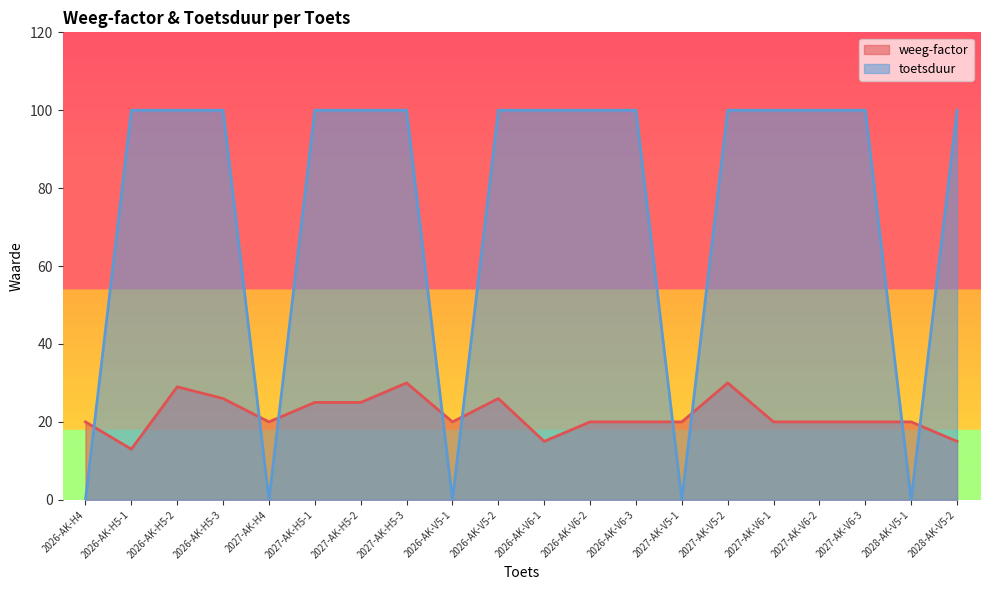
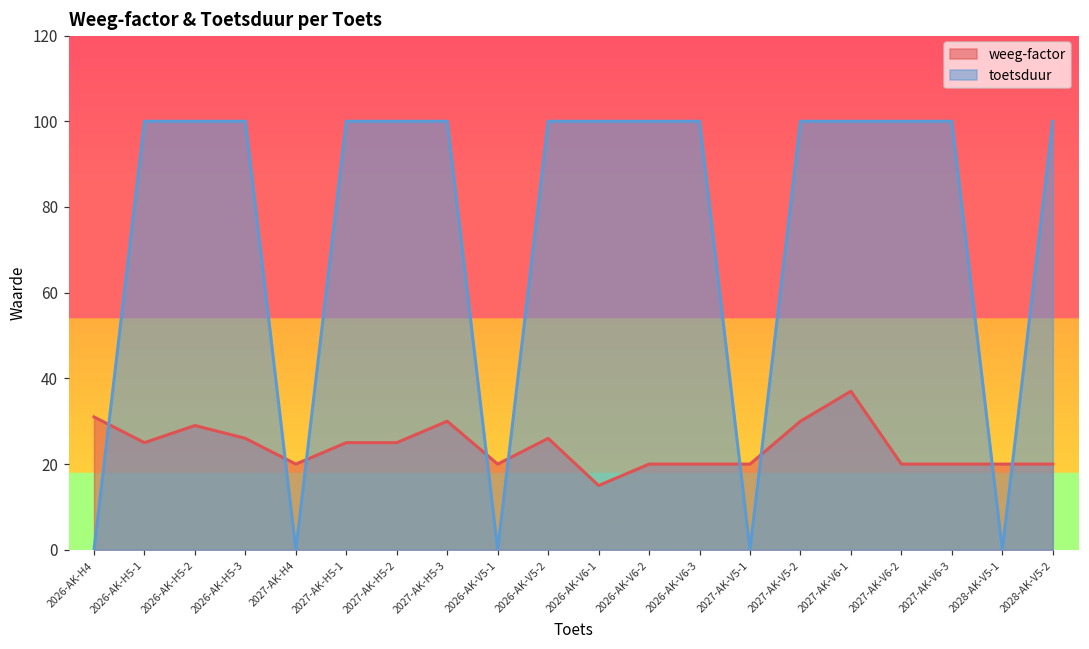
weeg-factor, 2026-AK-H4: 20 -> 31
weeg-factor, 2026-AK-H5-1: 13 -> 25
weeg-factor, 2027-AK-V6-1: 20 -> 37
weeg-factor, 2028-AK-V5-2: 15 -> 20
